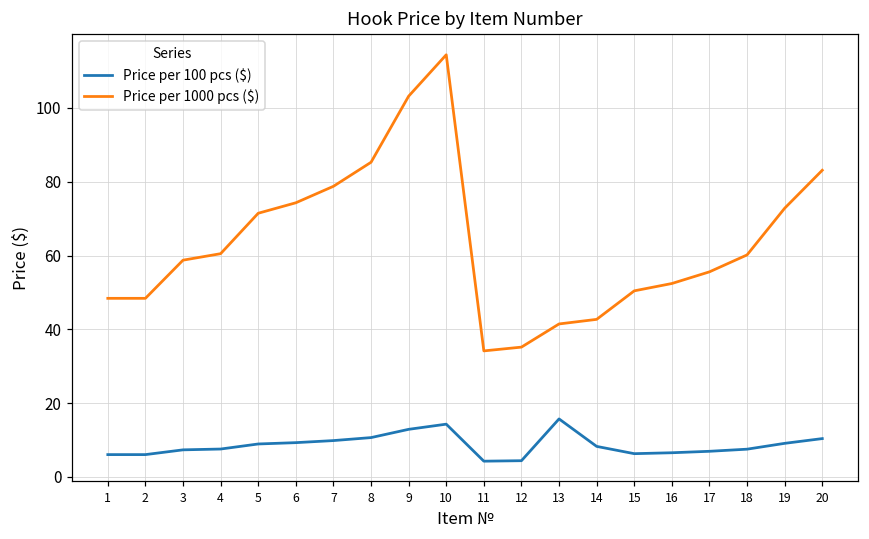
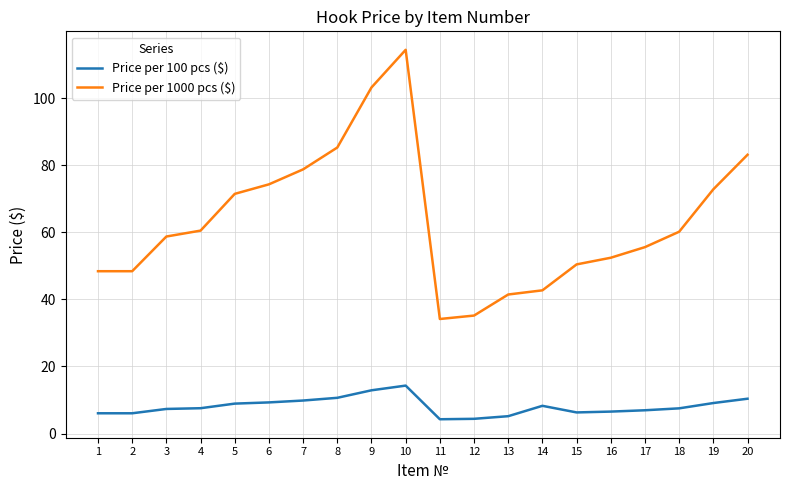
Price per 100 pcs ($), 13: 16 -> 5
